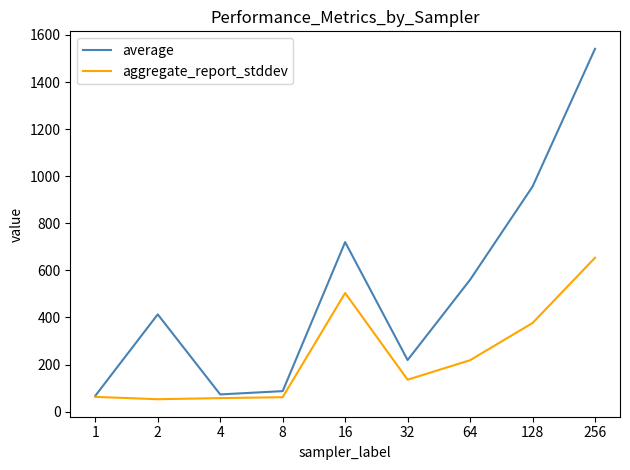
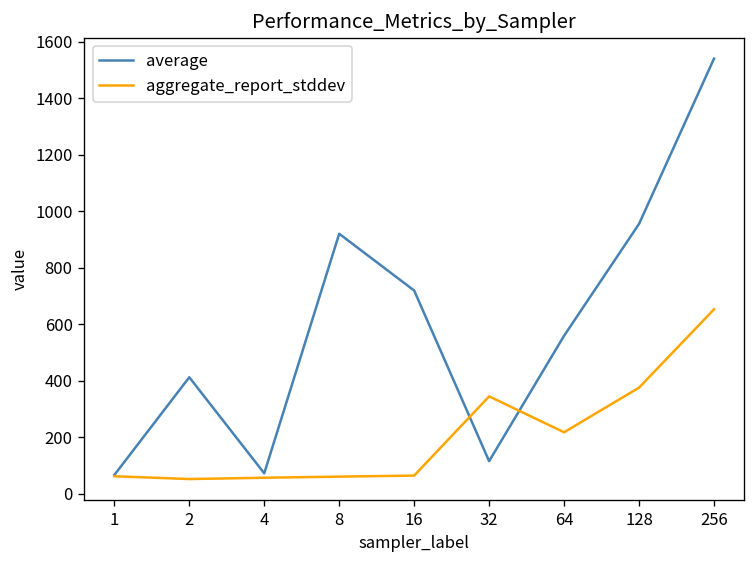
average, 8: 90 -> 920
aggregate_report_stddev, 16: 500 -> 60
average, 32: 220 -> 120
aggregate_report_stddev, 32: 140 -> 350
